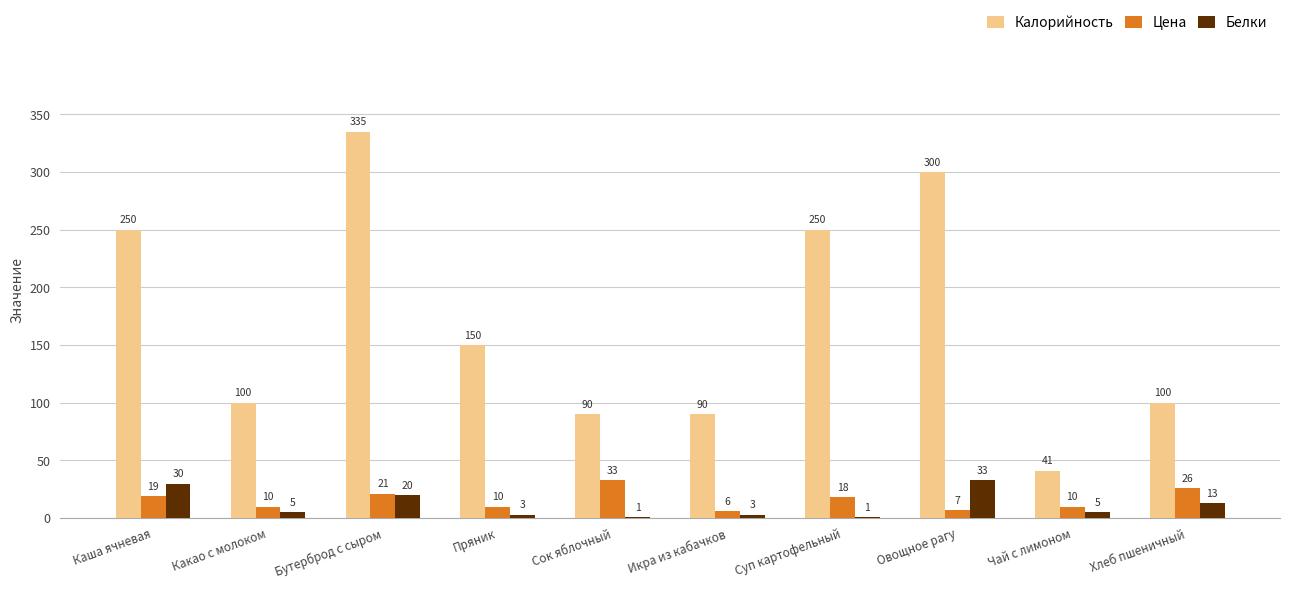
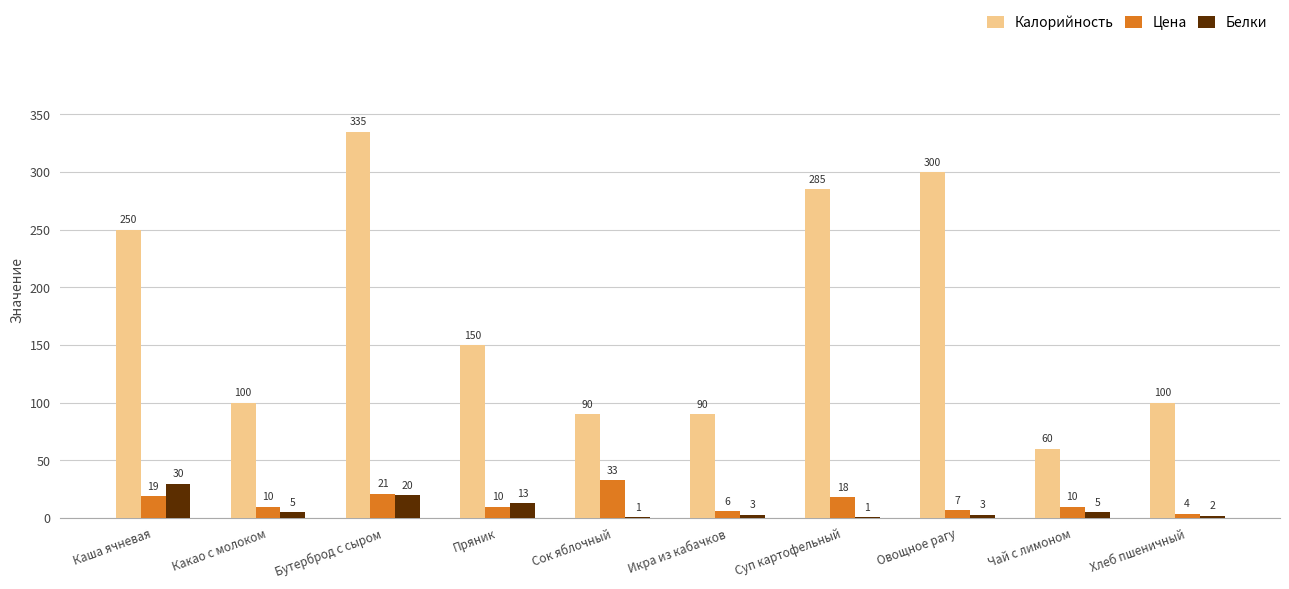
Белки, Пряник: 3 -> 13
Калорийность, Суп картофельный: 250 -> 285
Белки, Овощное рагу: 33 -> 3
Калорийность, Чай с лимоном: 41 -> 60
Цена, Хлеб пшеничный: 26 -> 4
Белки, Хлеб пшеничный: 13 -> 2
